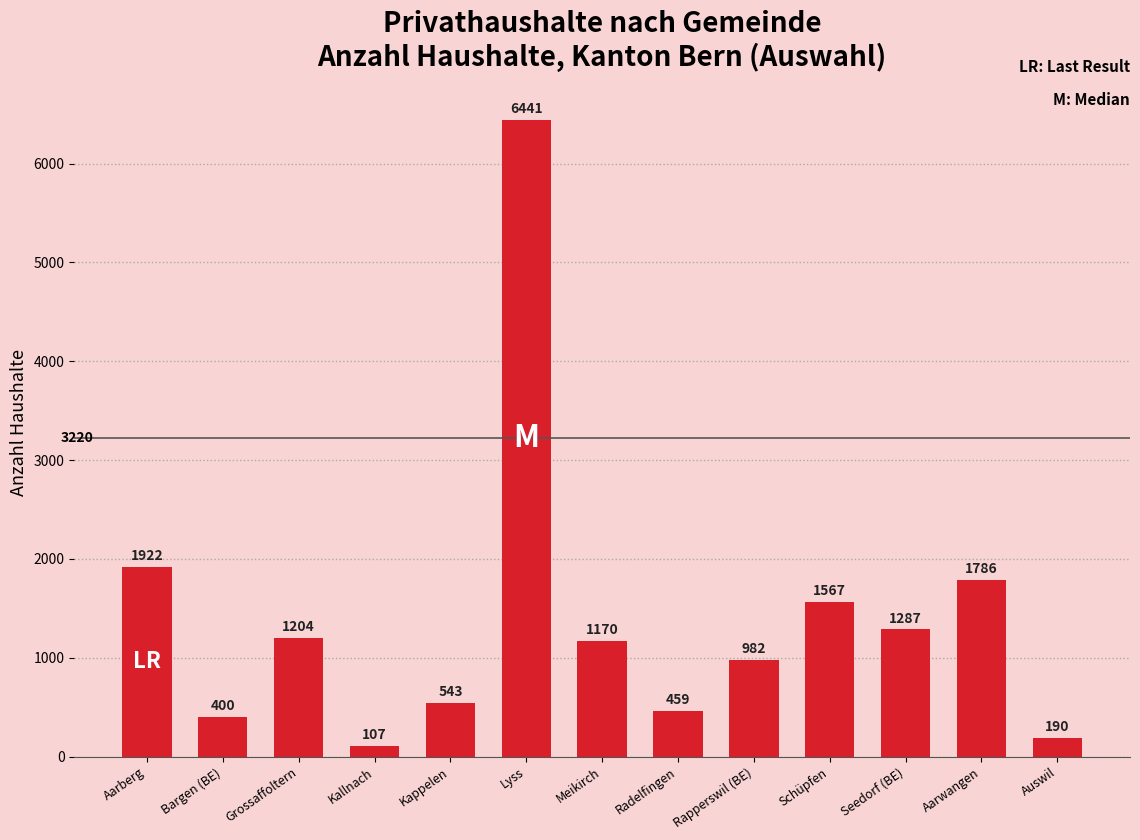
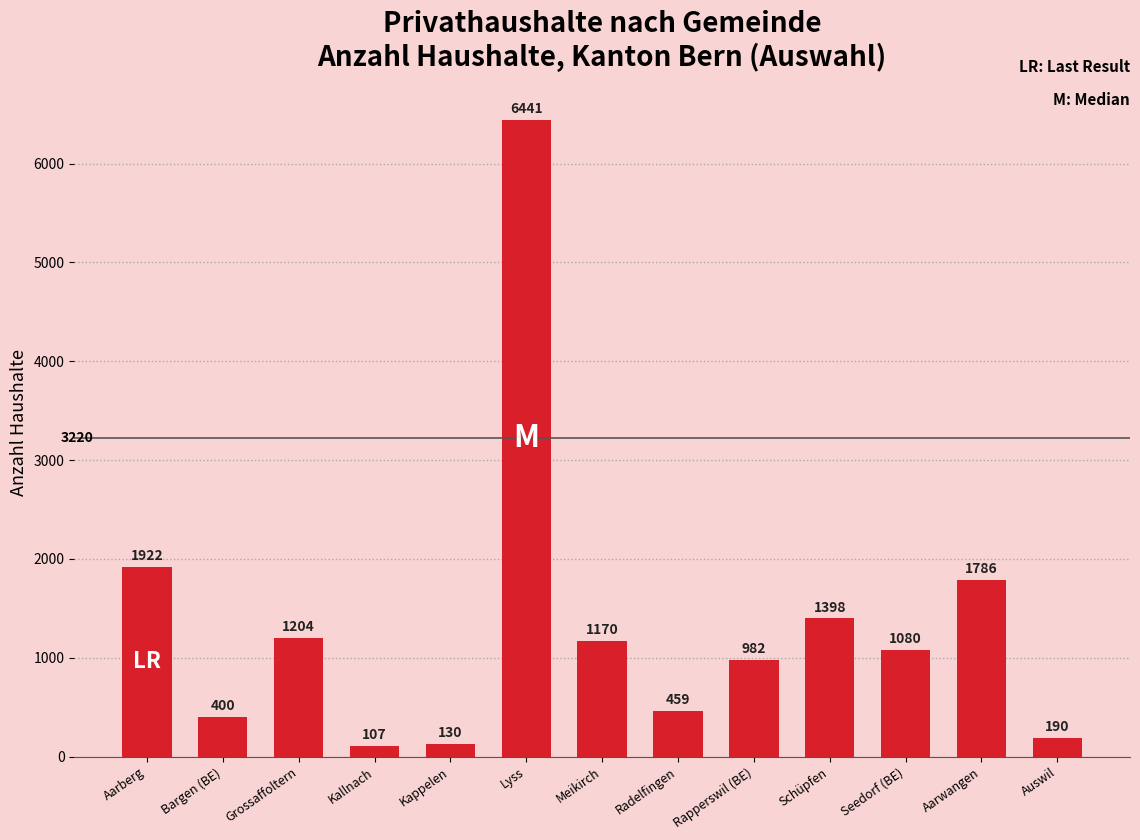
Kappelen: 543 -> 130
Schüpfen: 1567 -> 1398
Seedorf (BE): 1287 -> 1080
